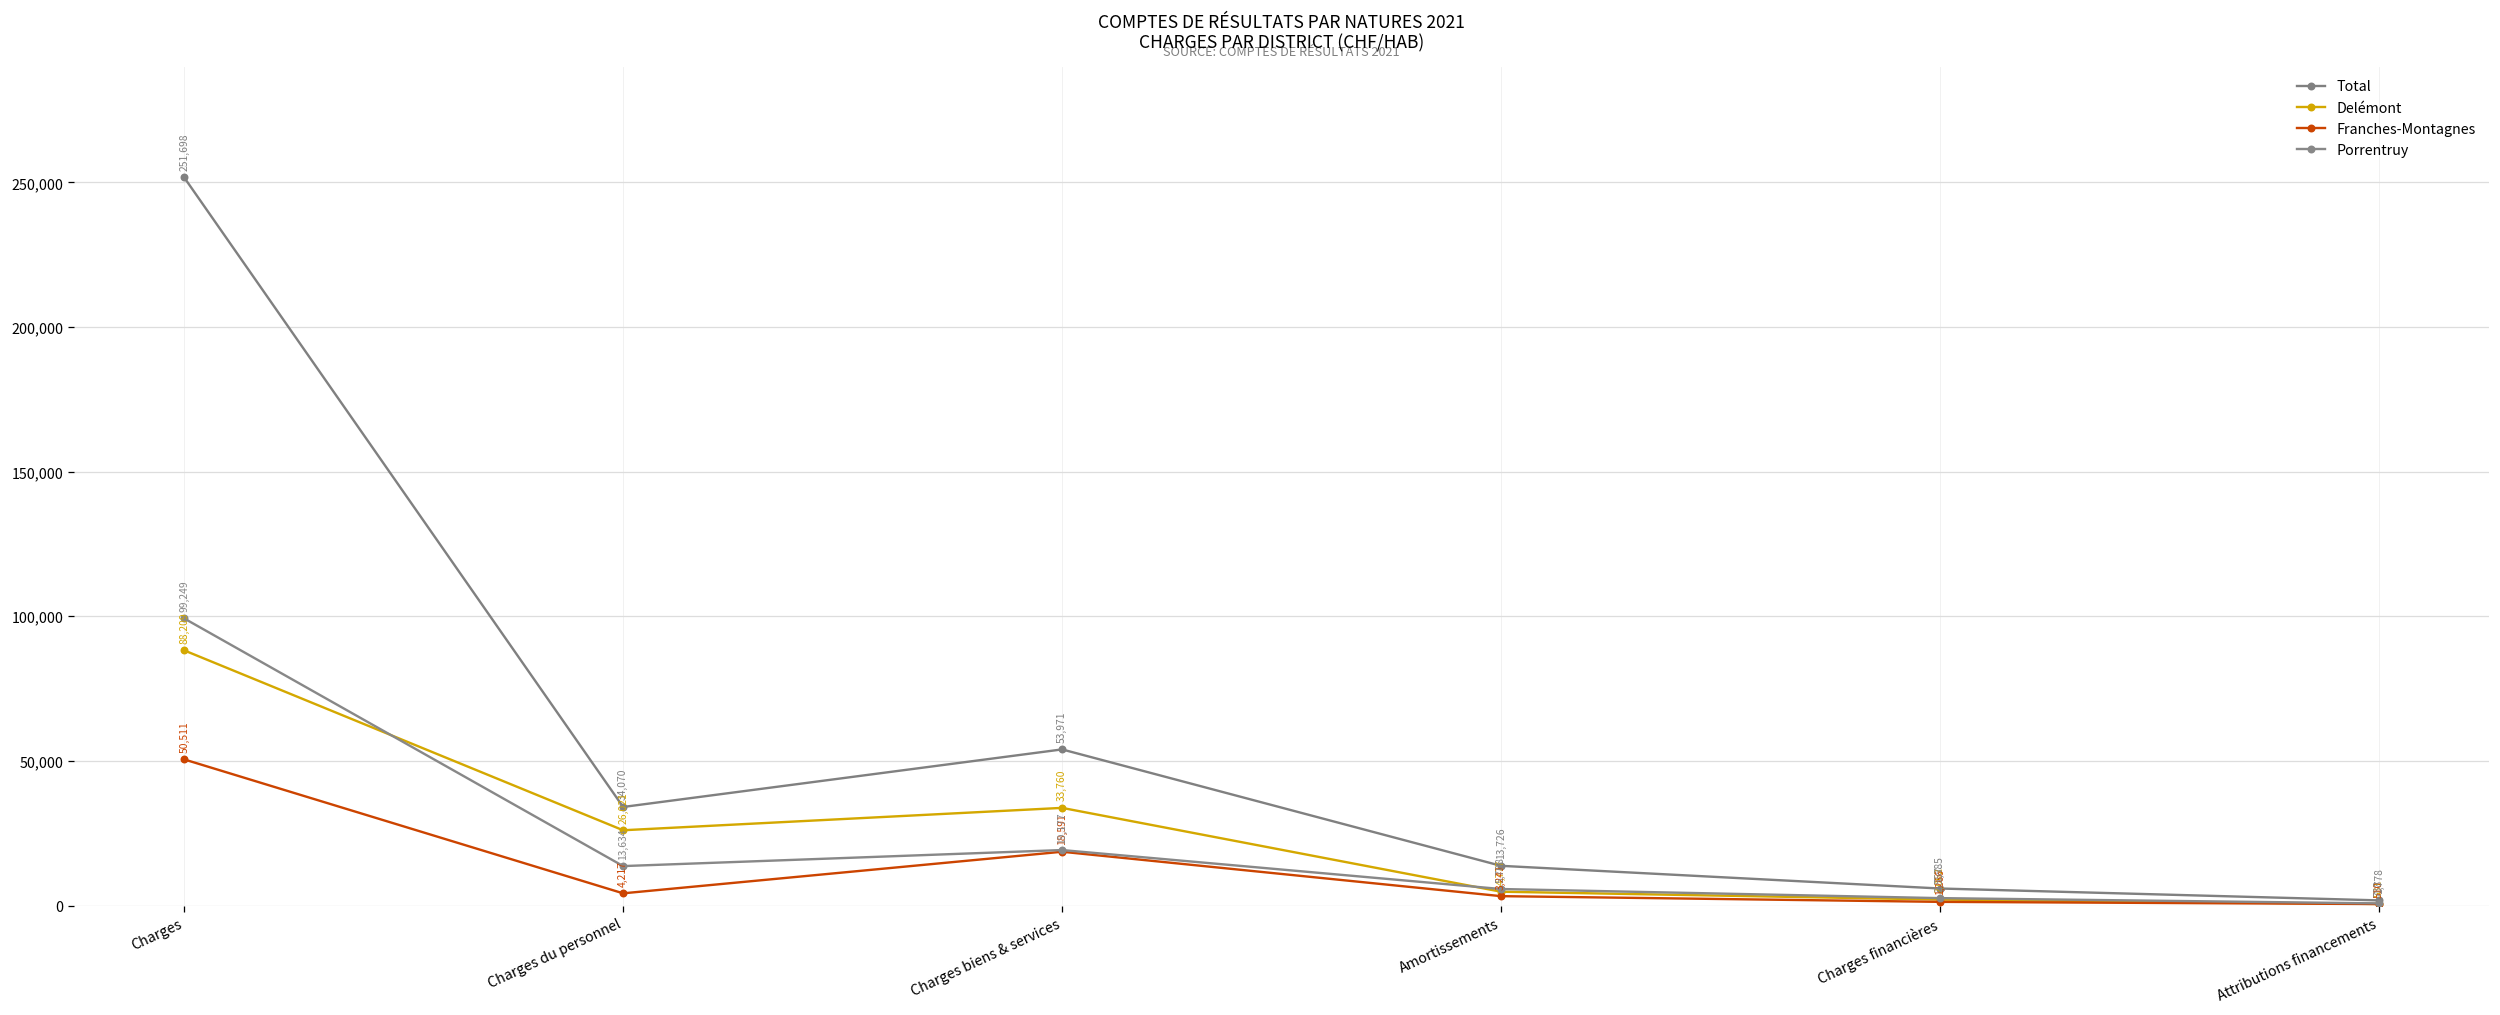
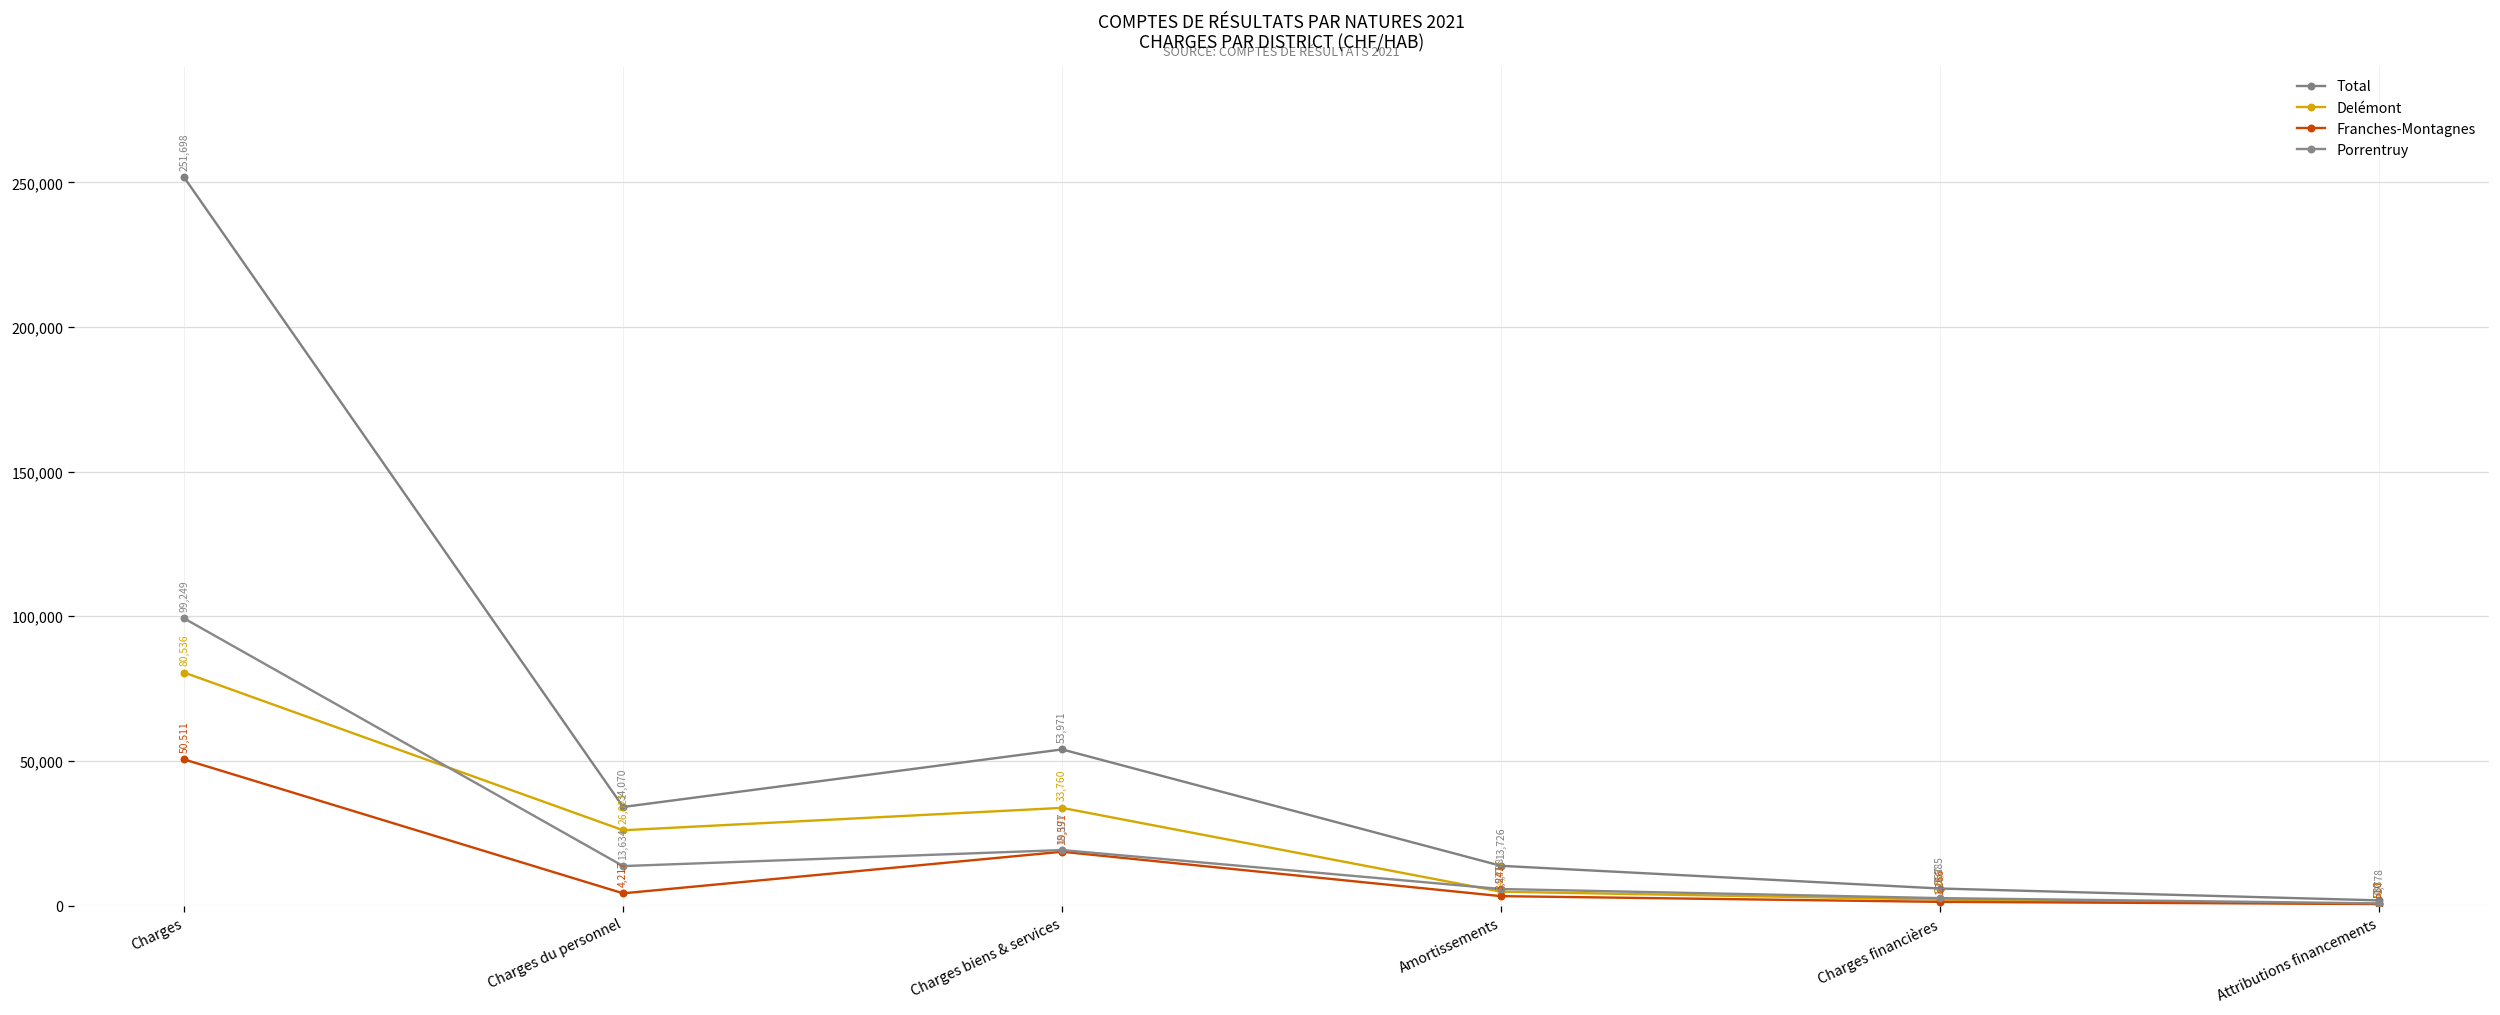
Delémont, Charges: 88,209 -> 80,536
